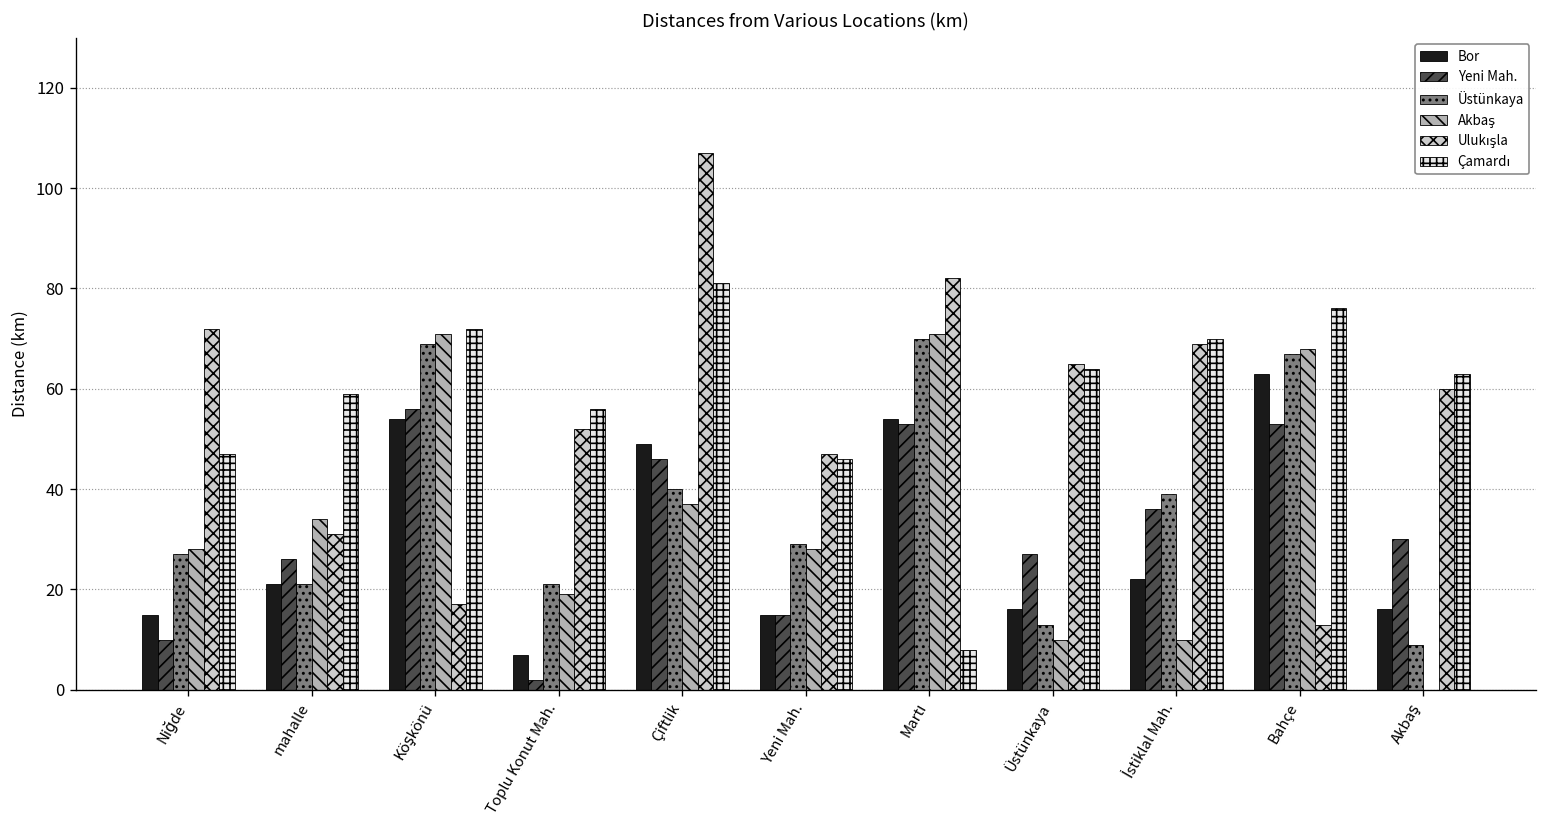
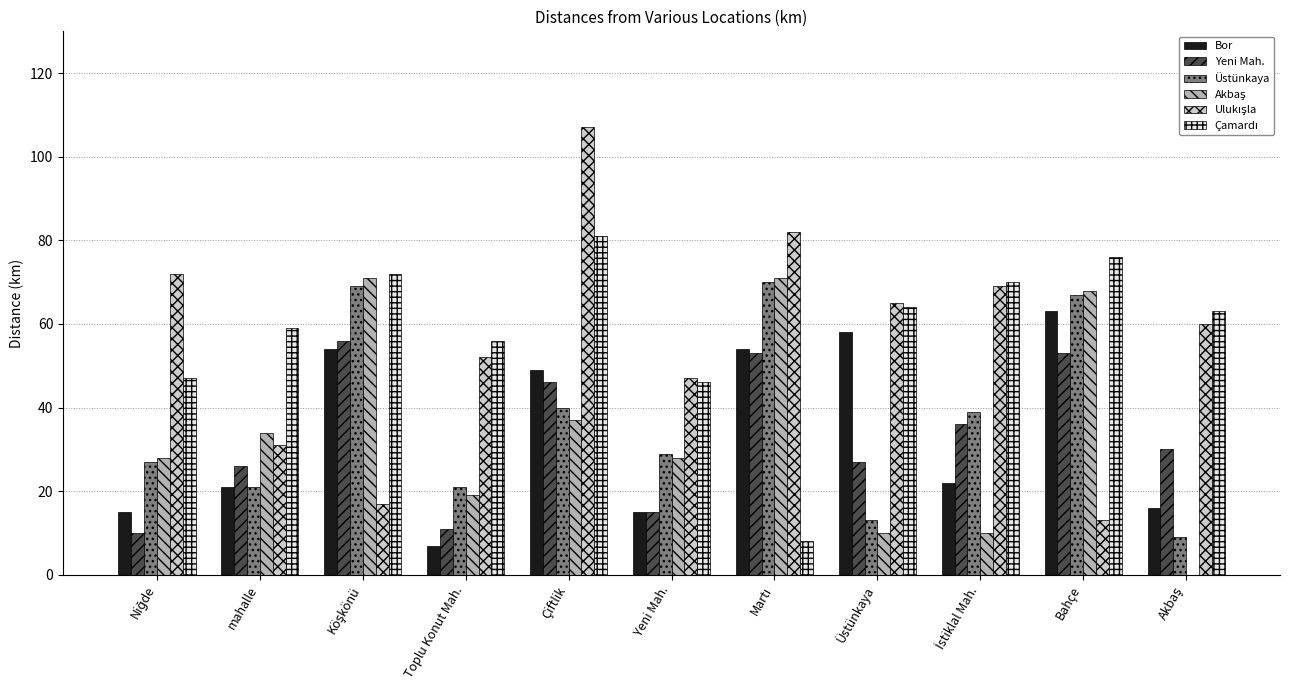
Yeni Mah., Toplu Konut Mah.: 2 -> 11
Bor, Üstünkaya: 16 -> 58
